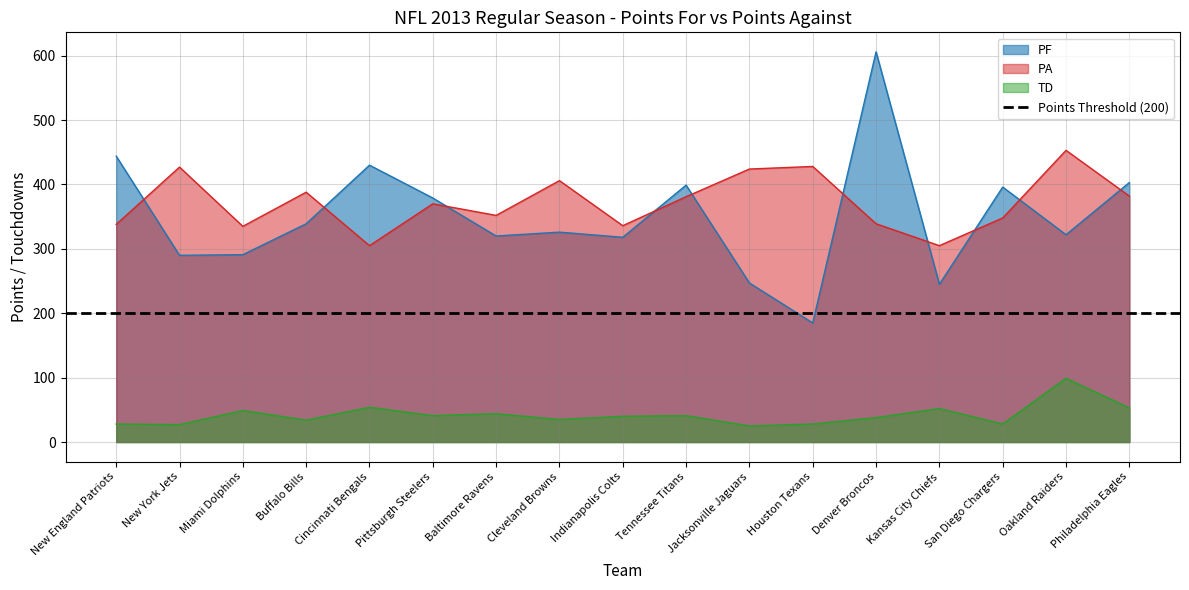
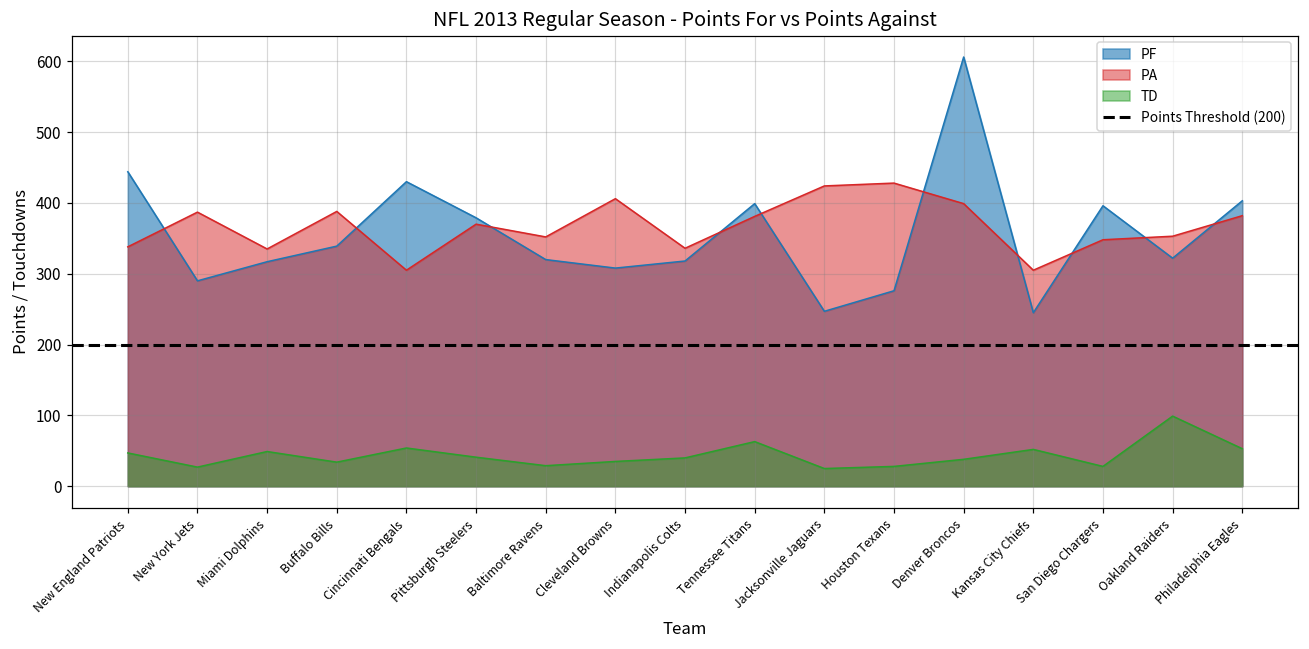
TD, New England Patriots: 30 -> 50
PA, New York Jets: 430 -> 390
PF, Miami Dolphins: 290 -> 320
TD, Baltimore Ravens: 40 -> 30
PF, Cleveland Browns: 330 -> 310
TD, Tennessee Titans: 40 -> 60
PF, Houston Texans: 190 -> 280
PA, Denver Broncos: 340 -> 400
PA, Oakland Raiders: 450 -> 350
